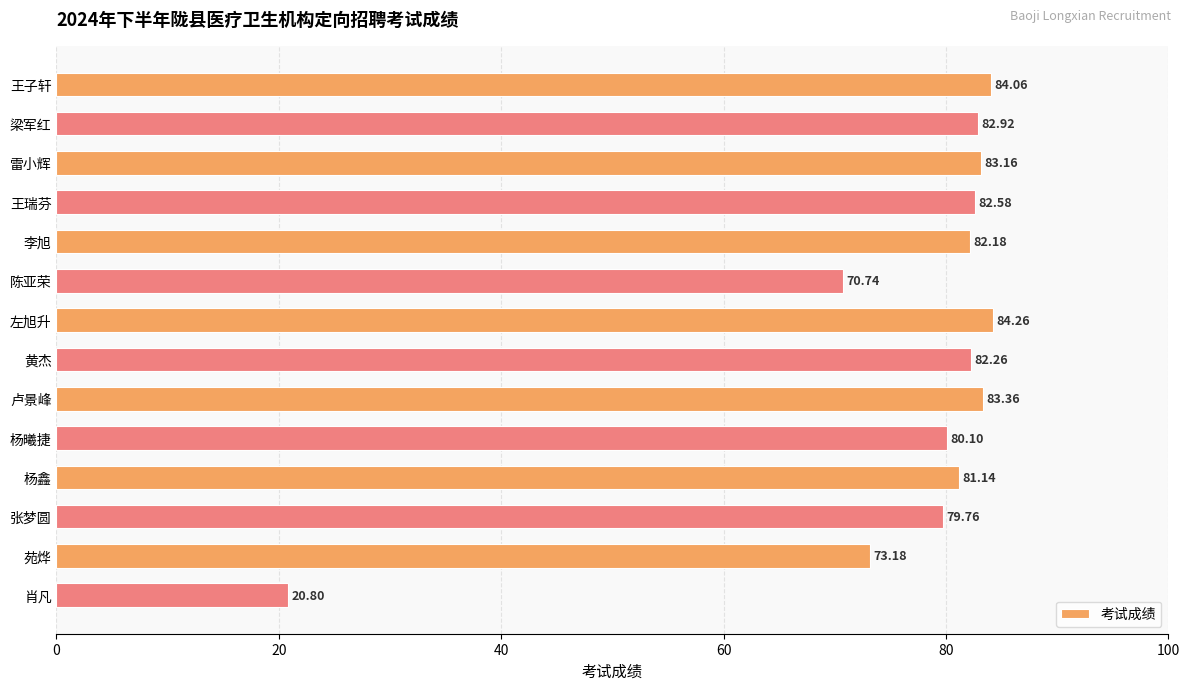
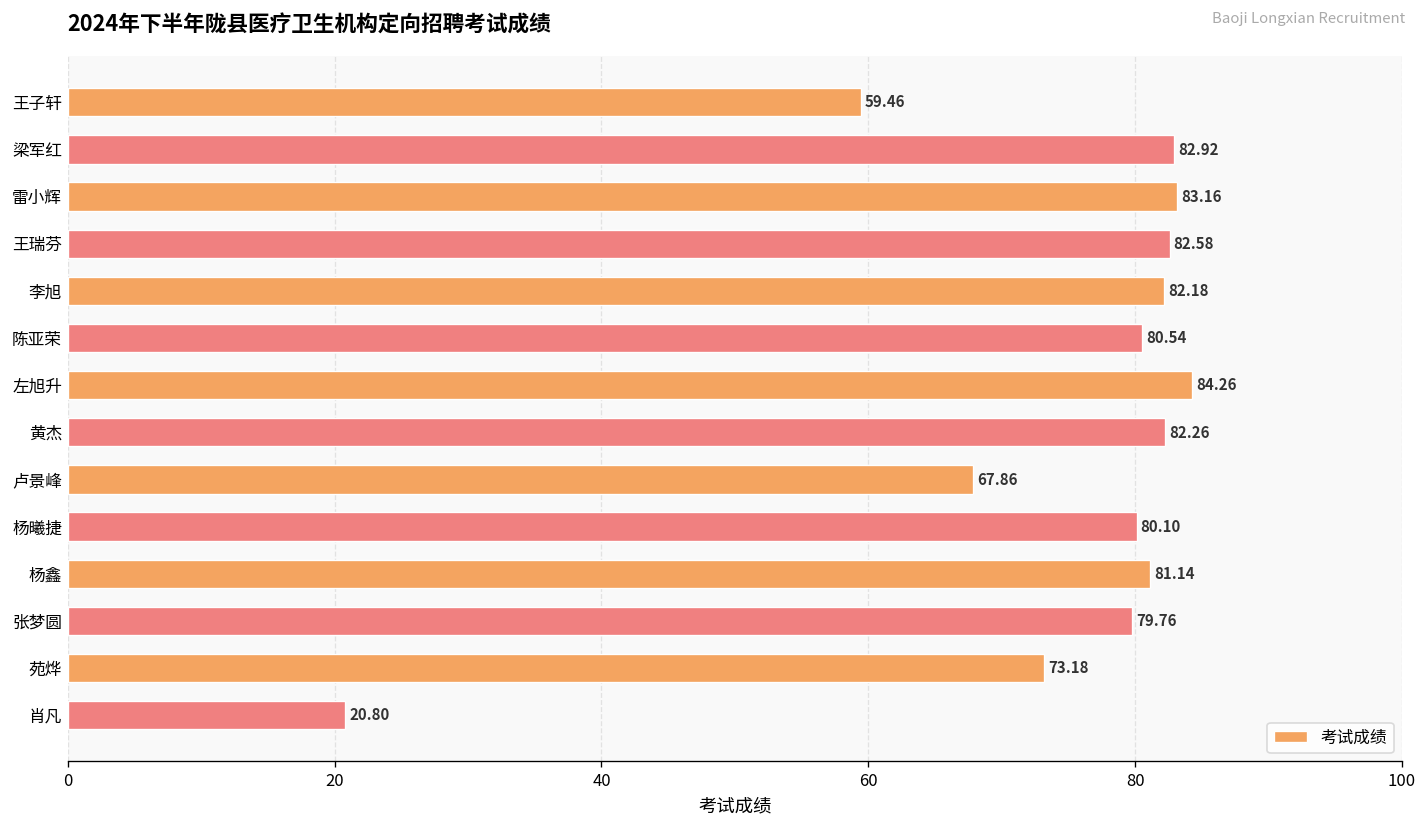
王子轩: 84.06 -> 59.46
陈亚荣: 70.74 -> 80.54
卢景峰: 83.36 -> 67.86
